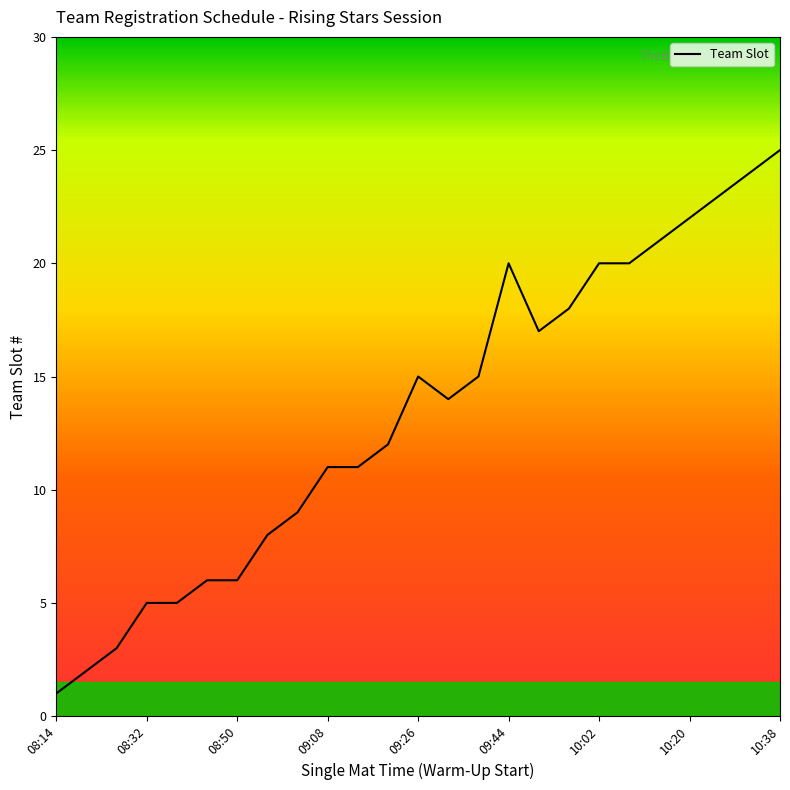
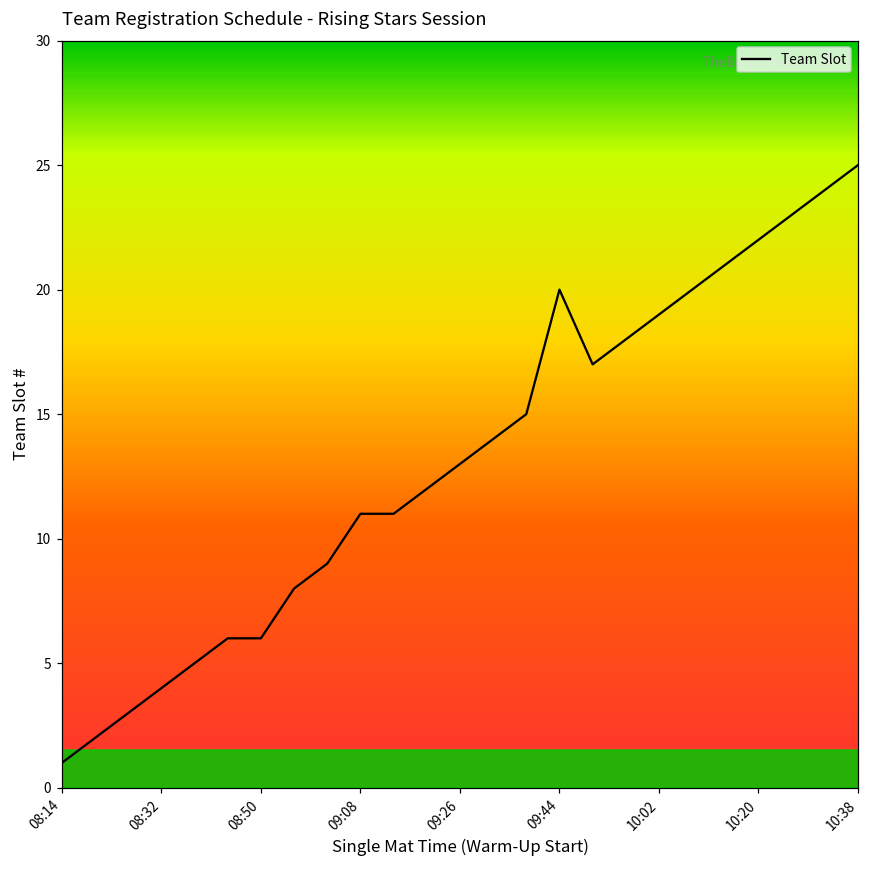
08:32: 5 -> 4
09:26: 15 -> 13
10:02: 20 -> 19
